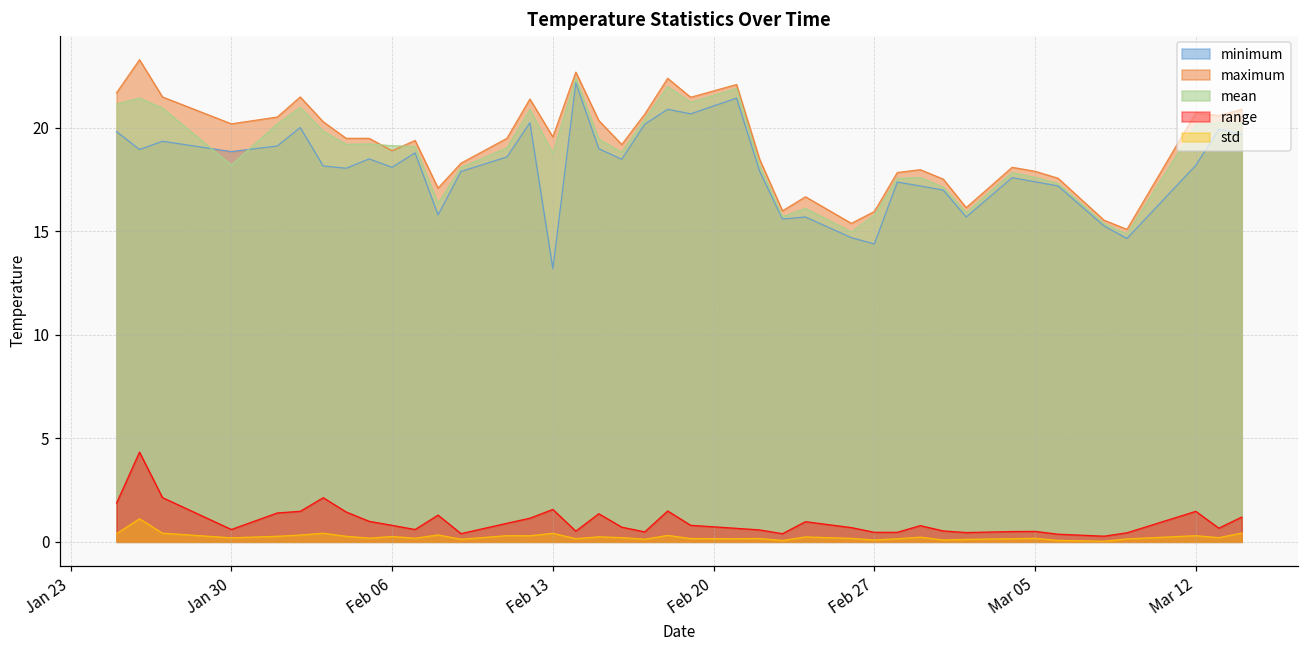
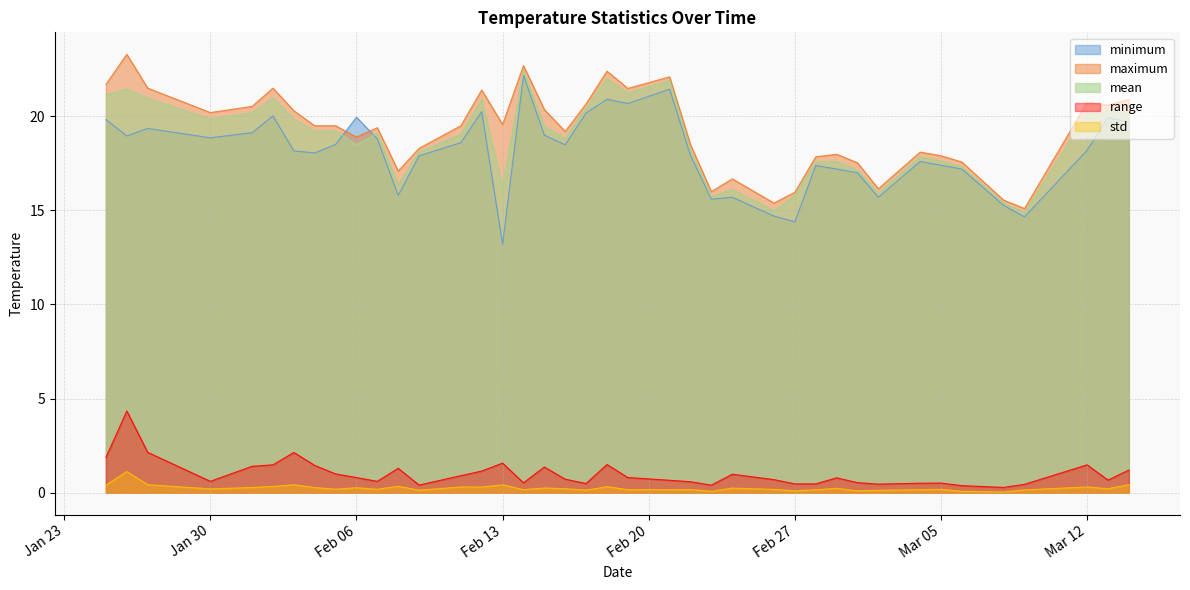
mean, Jan 30: 18.2 -> 19.9
minimum, Feb 06: 18.1 -> 20.0
mean, Feb 06: 19.1 -> 18.5
mean, Feb 13: 18.8 -> 16.3
